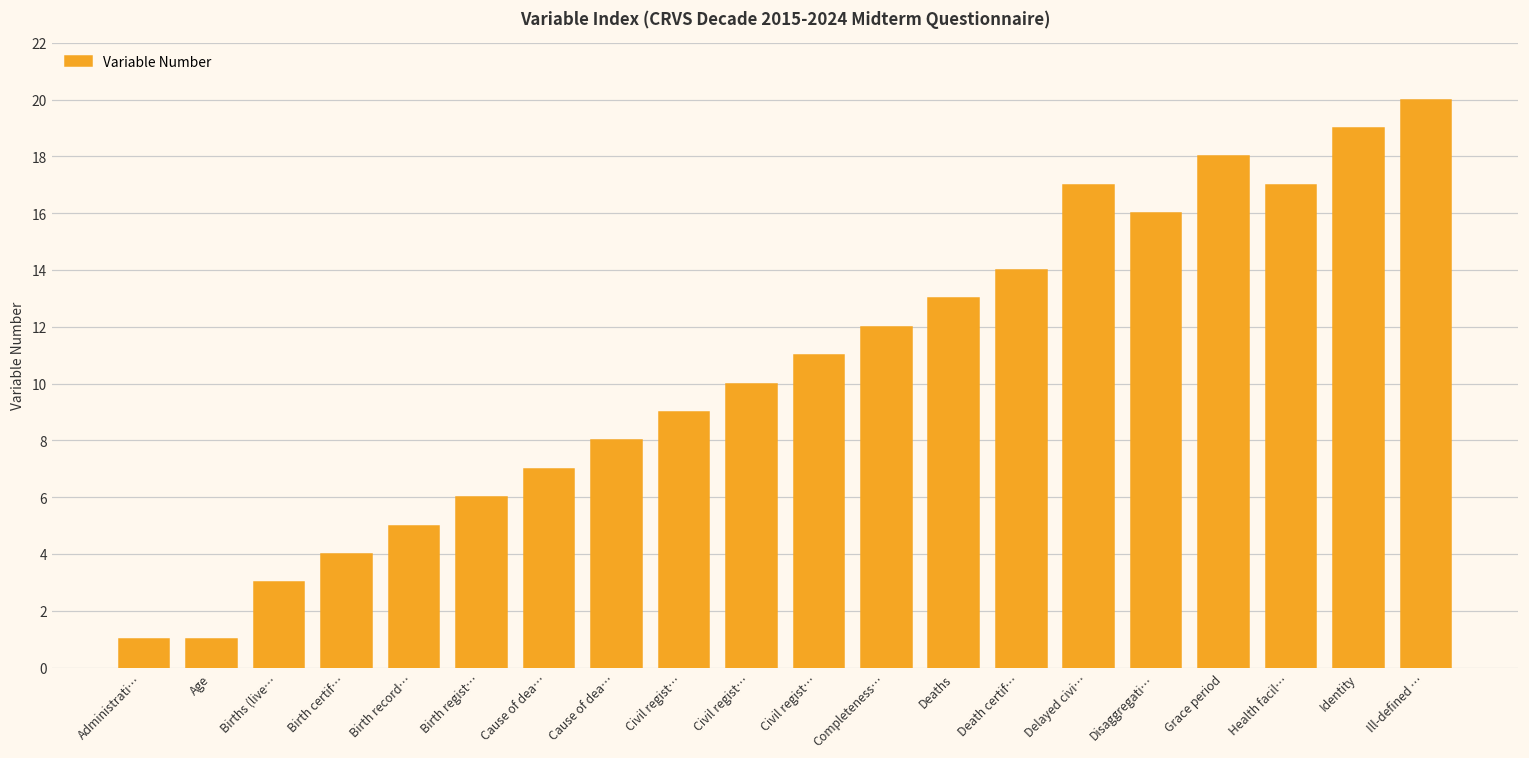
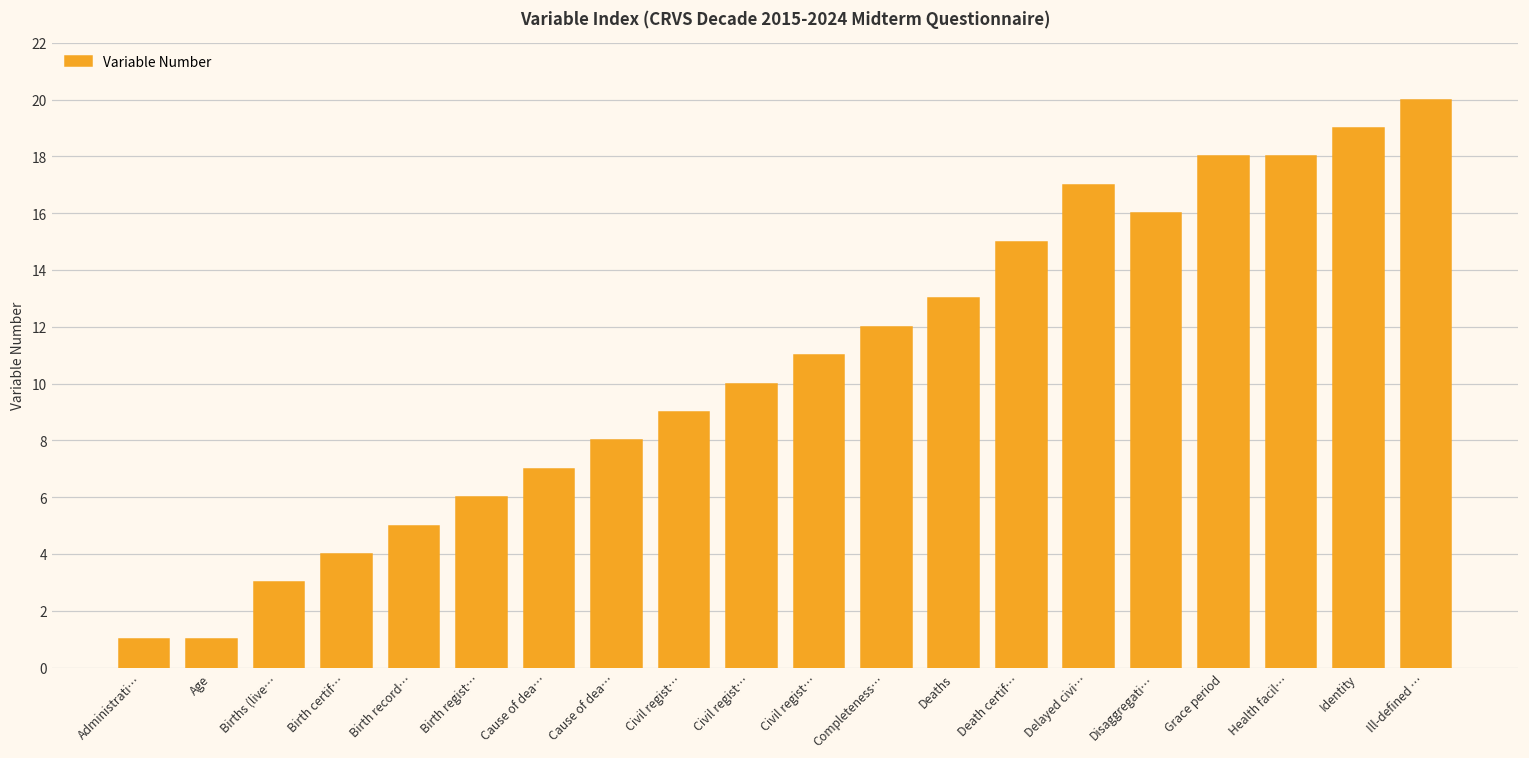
Death certif…: 14 -> 15
Health facil…: 17 -> 18
